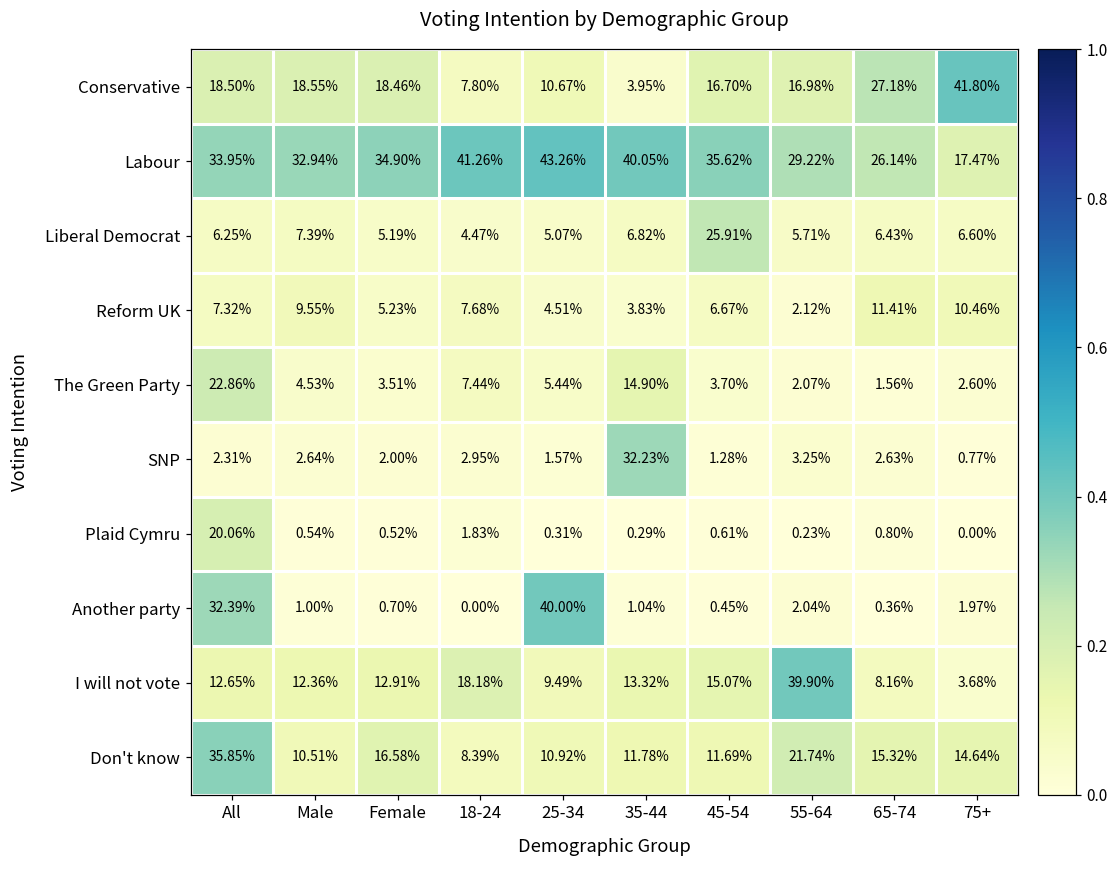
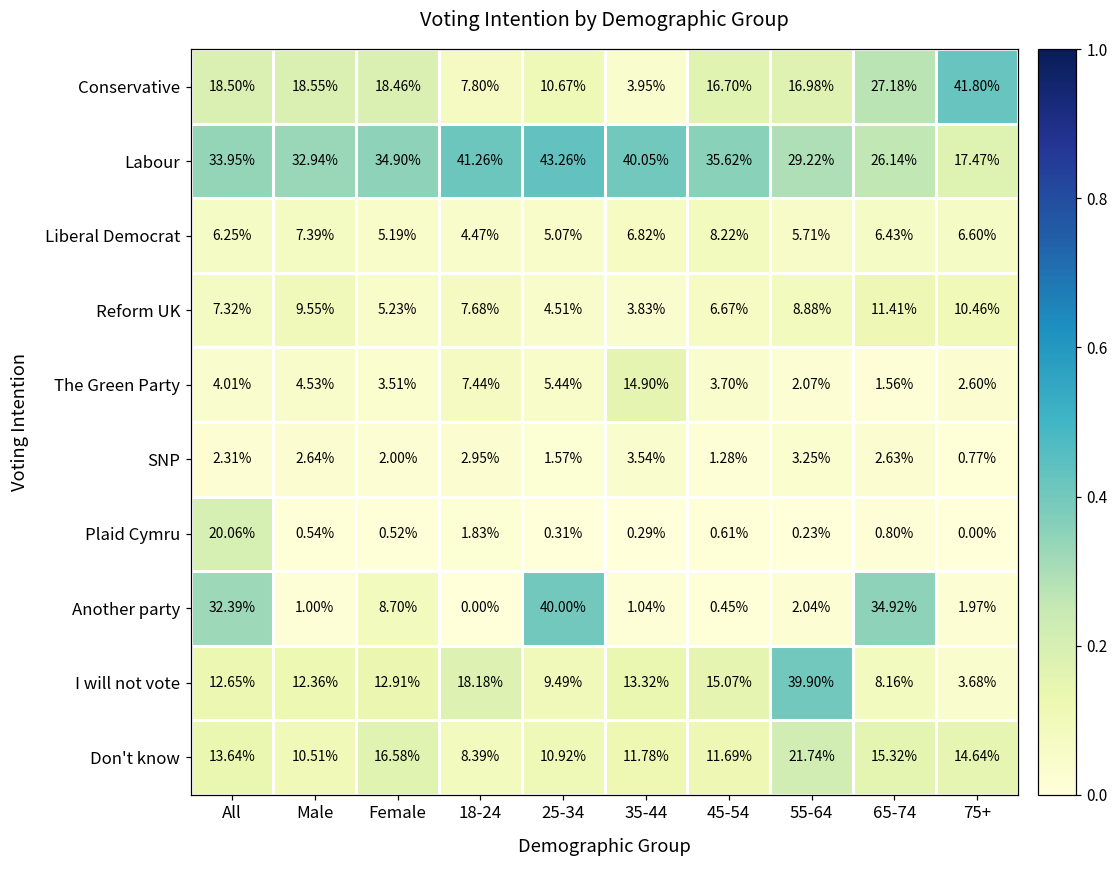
Liberal Democrat, 45-54: 25.91% -> 8.22%
Reform UK, 55-64: 2.12% -> 8.88%
The Green Party, All: 22.86% -> 4.01%
SNP, 35-44: 32.23% -> 3.54%
Another party, Female: 0.70% -> 8.70%
Another party, 65-74: 0.36% -> 34.92%
Don't know, All: 35.85% -> 13.64%
